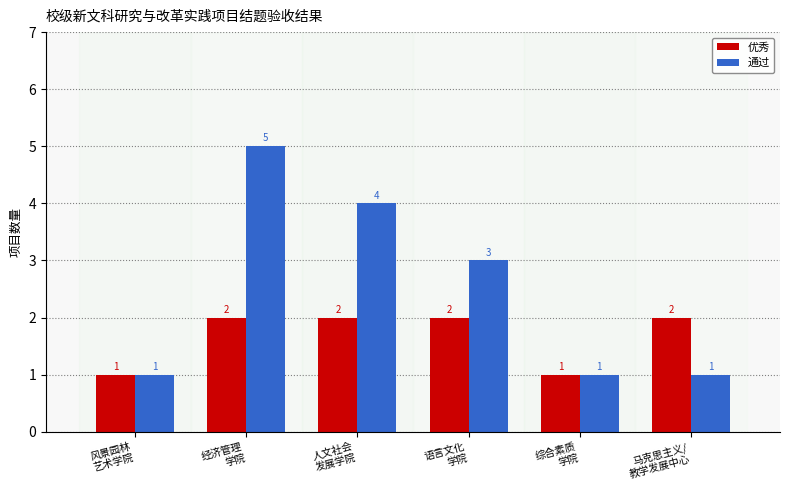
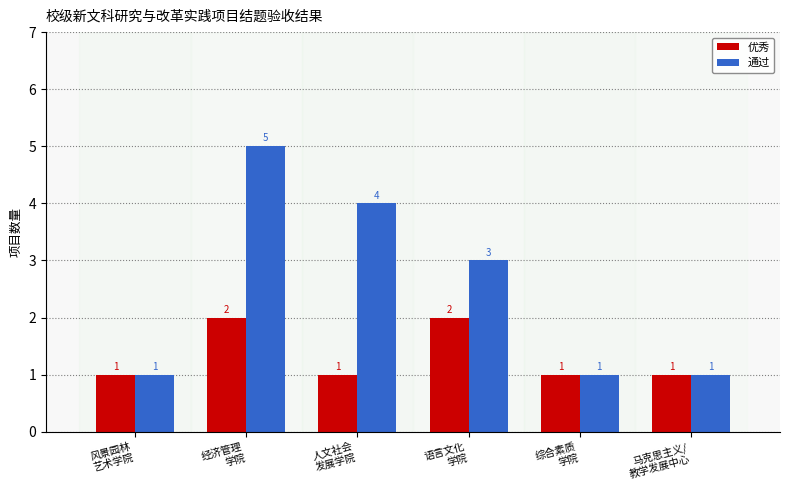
优秀, 人文社会 发展学院: 2 -> 1
优秀, 马克思主义/ 教学发展中心: 2 -> 1
